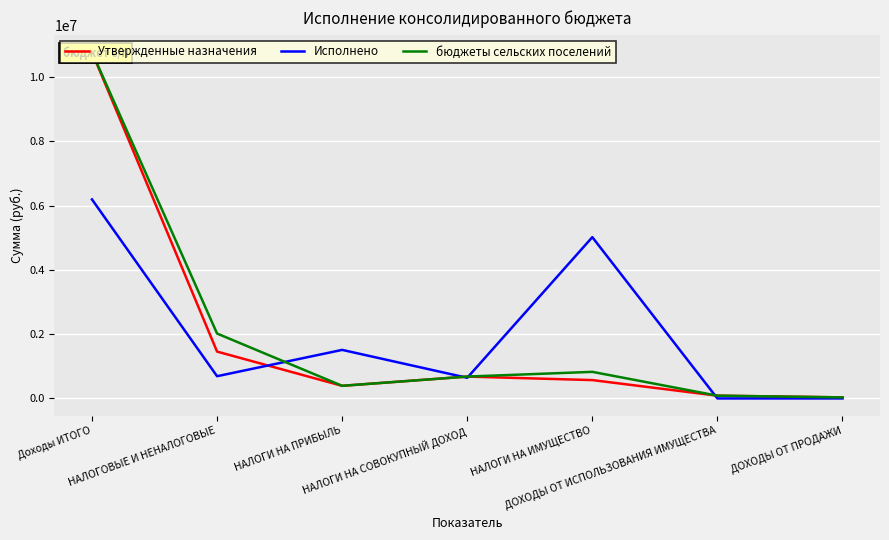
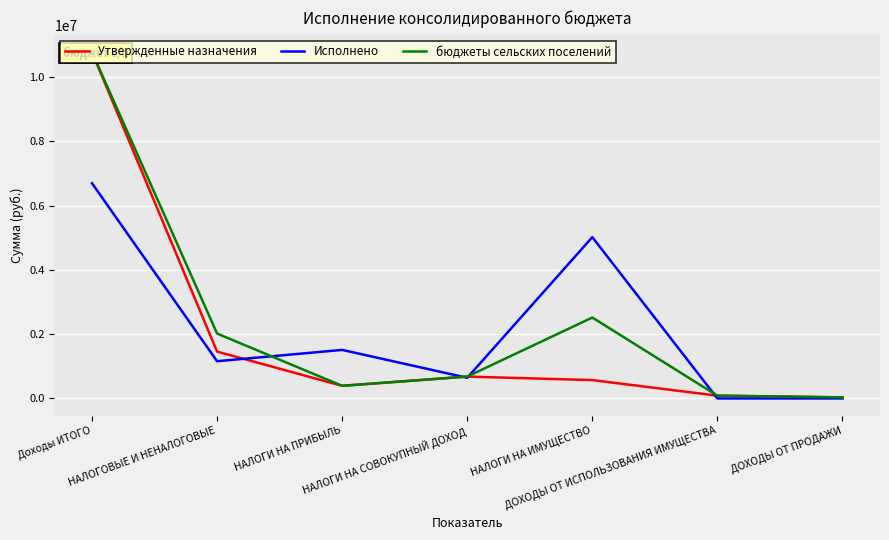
Исполнено, Доходы ИТОГО: 6200000 -> 6700000
Исполнено, НАЛОГОВЫЕ И НЕНАЛОГОВЫЕ: 700000 -> 1200000
бюджеты сельских поселений, НАЛОГИ НА ИМУЩЕСТВО: 800000 -> 2500000
